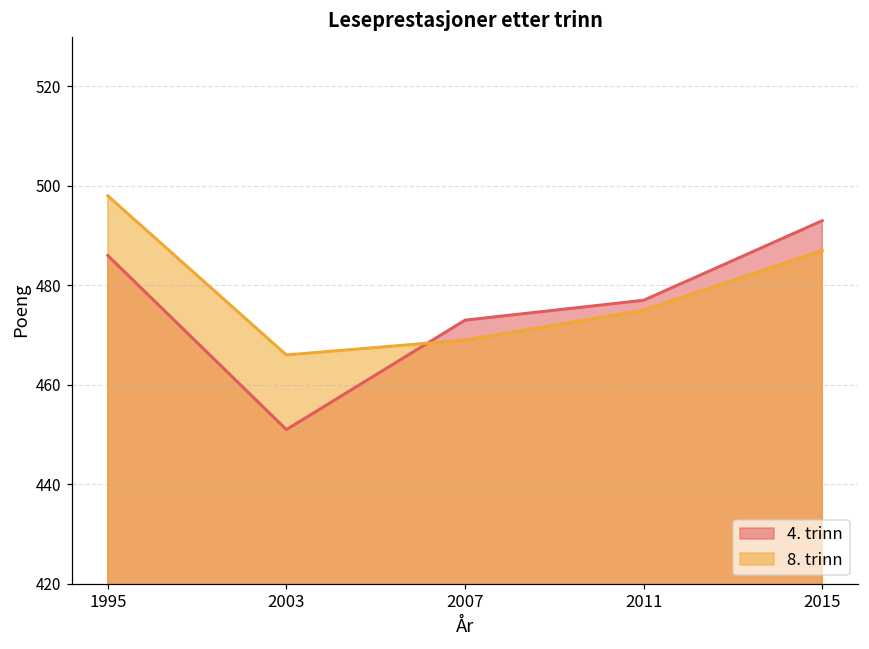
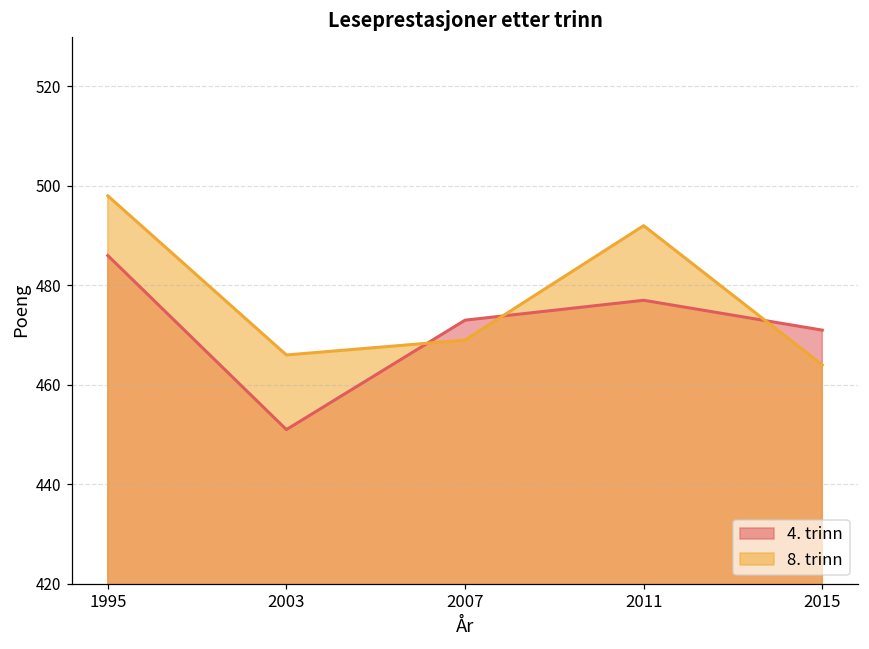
8. trinn, 2011: 475 -> 492
4. trinn, 2015: 493 -> 471
8. trinn, 2015: 487 -> 464
